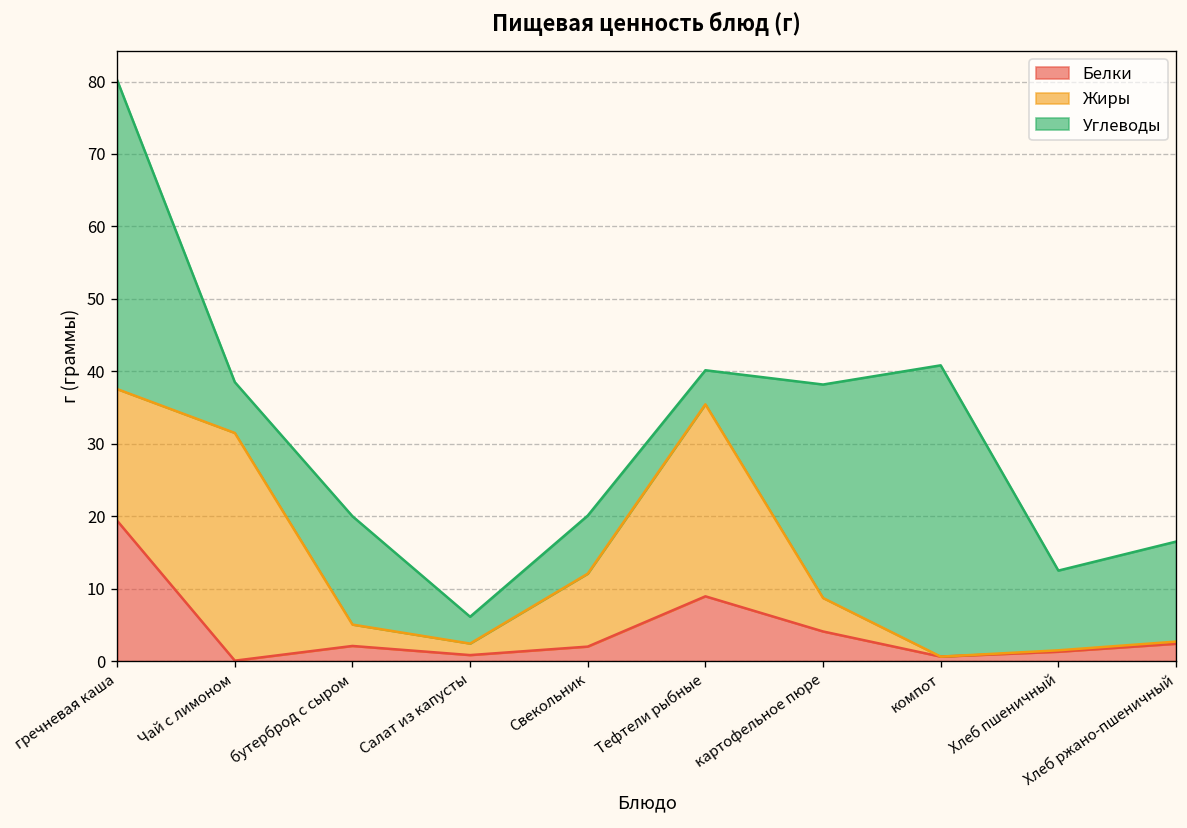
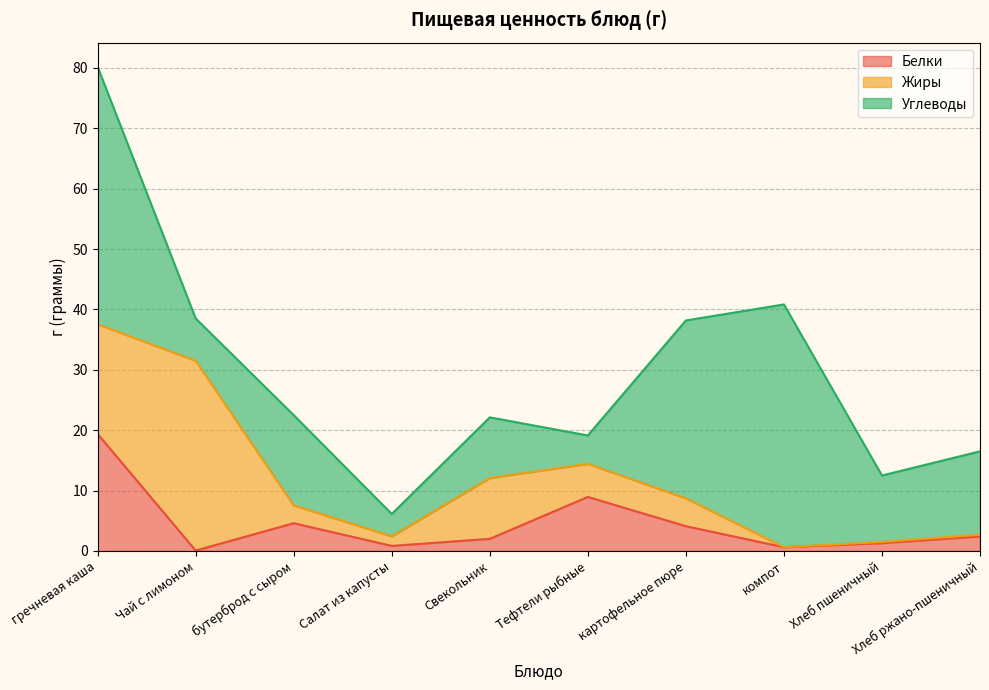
Белки, бутерброд с сыром: 2 -> 5
Углеводы, Свекольник: 8 -> 10
Жиры, Тефтели рыбные: 27 -> 5
